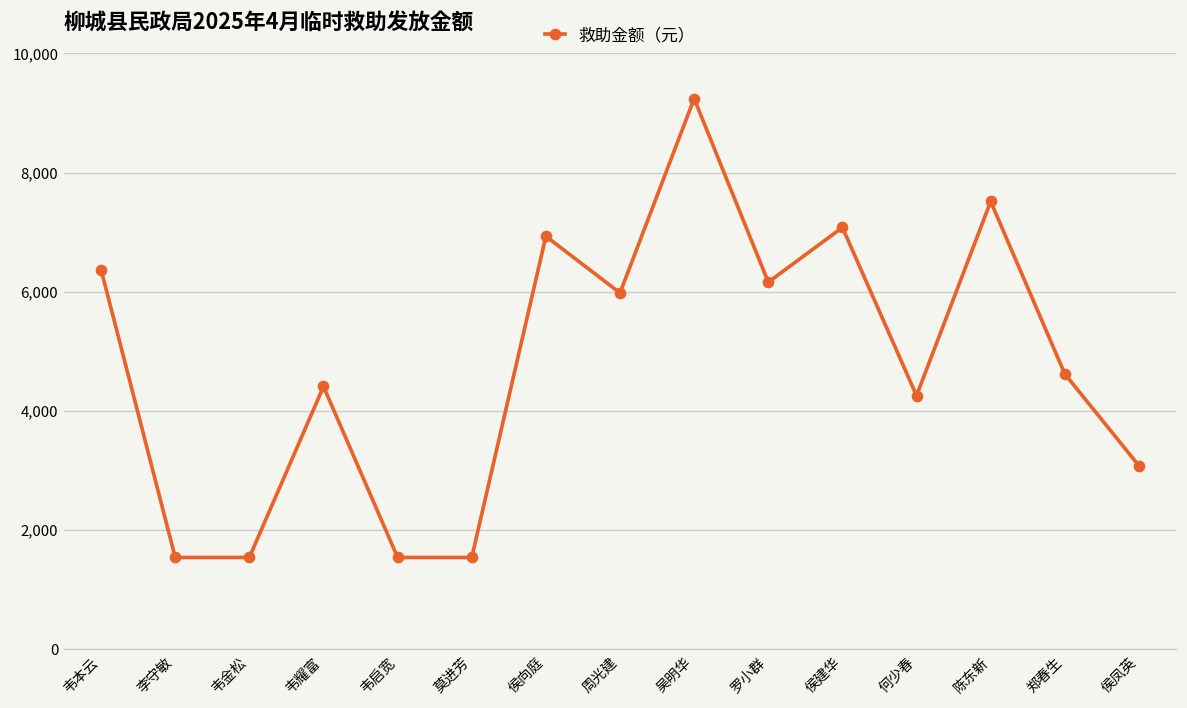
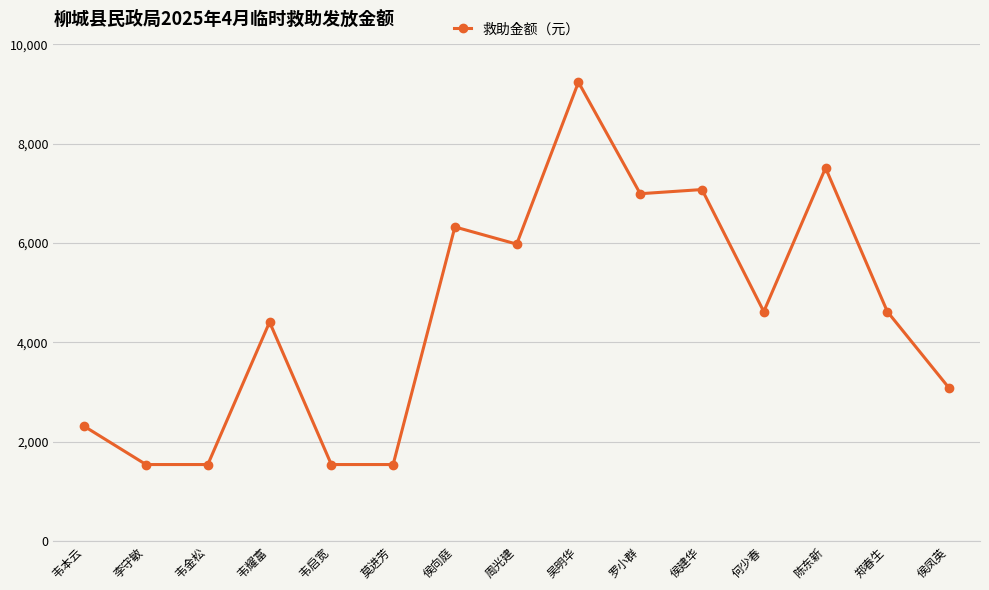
韦本云: 6,400 -> 2,300
侯向庭: 6,900 -> 6,300
罗小群: 6,200 -> 7,000
何少春: 4,300 -> 4,600
